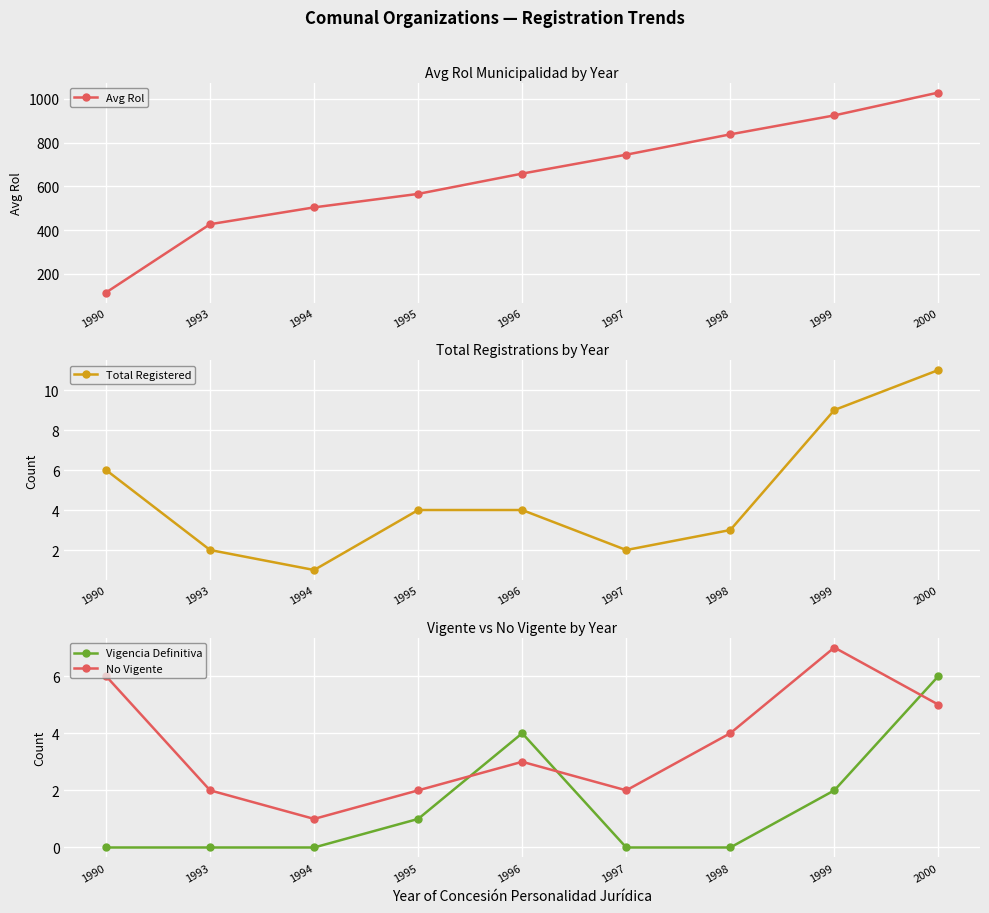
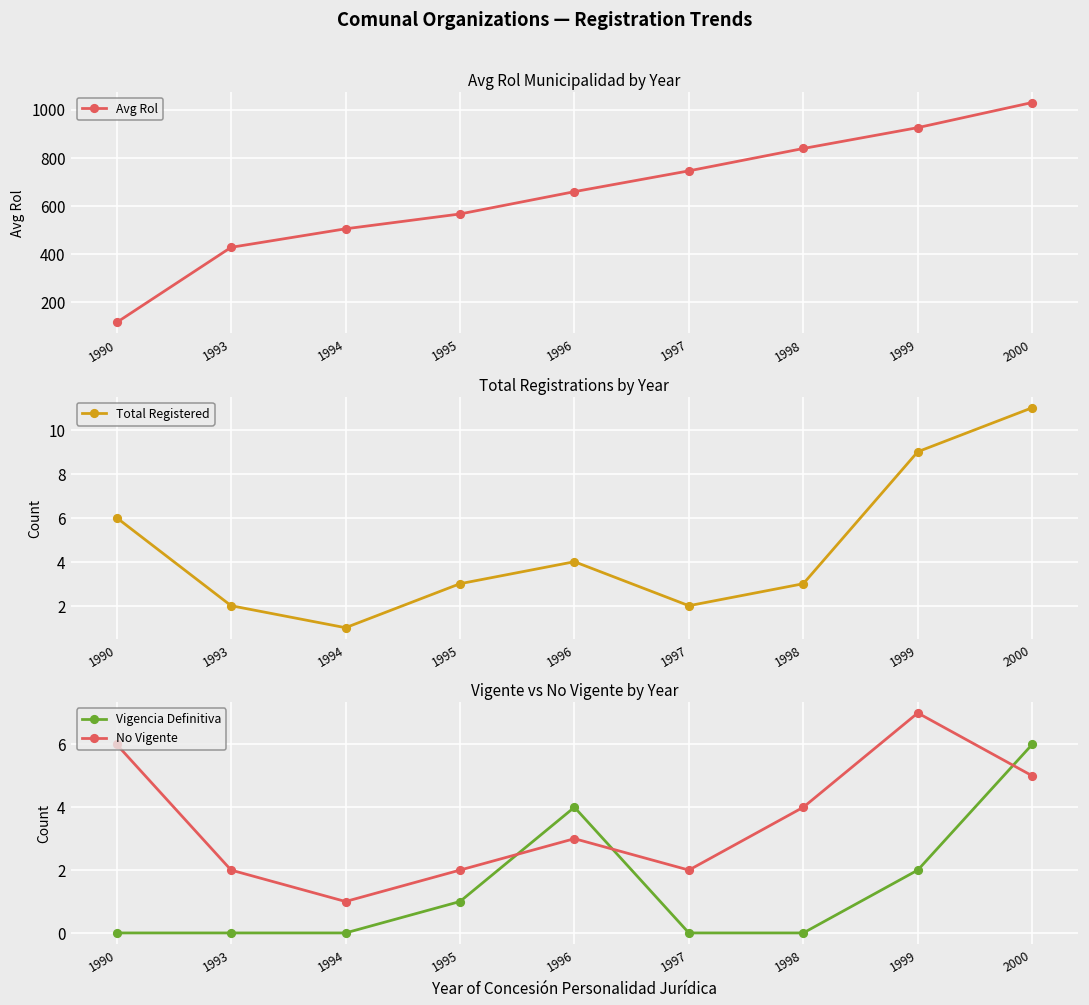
Total Registrations by Year, 1995: 4 -> 3
